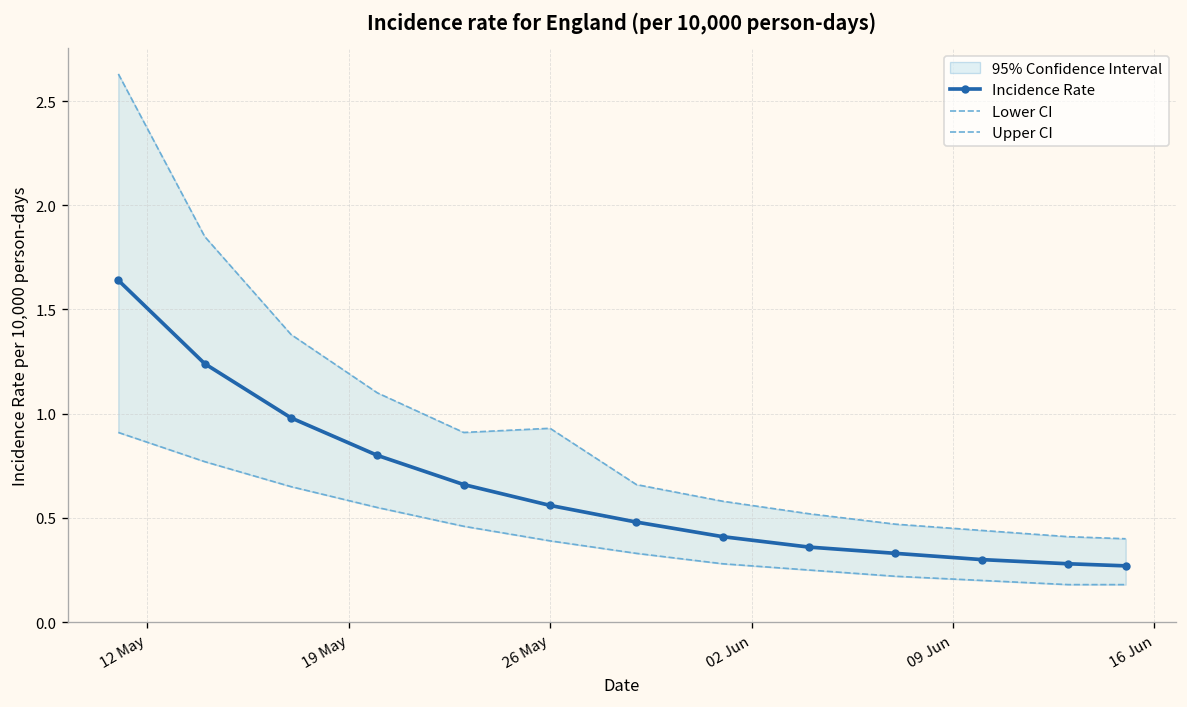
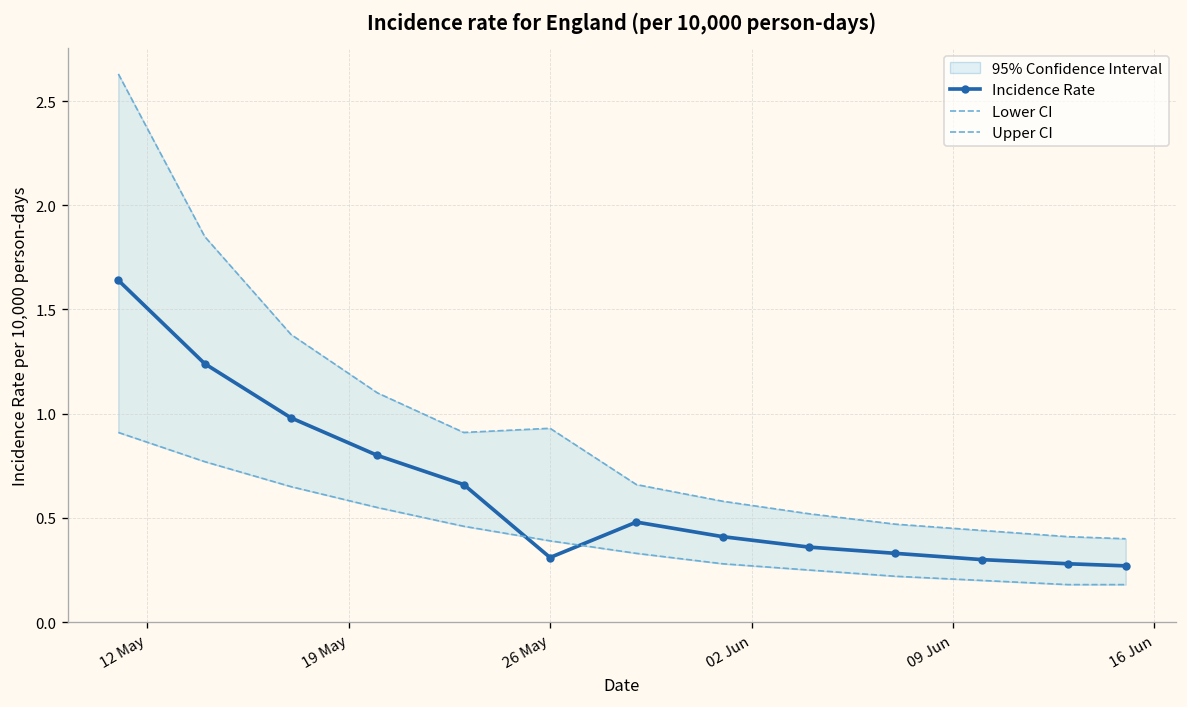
Incidence Rate, 26 May: 0.56 -> 0.31
